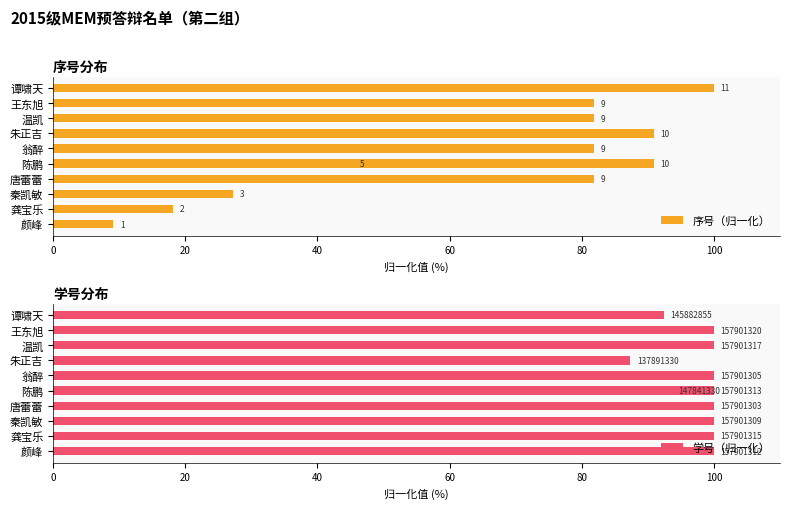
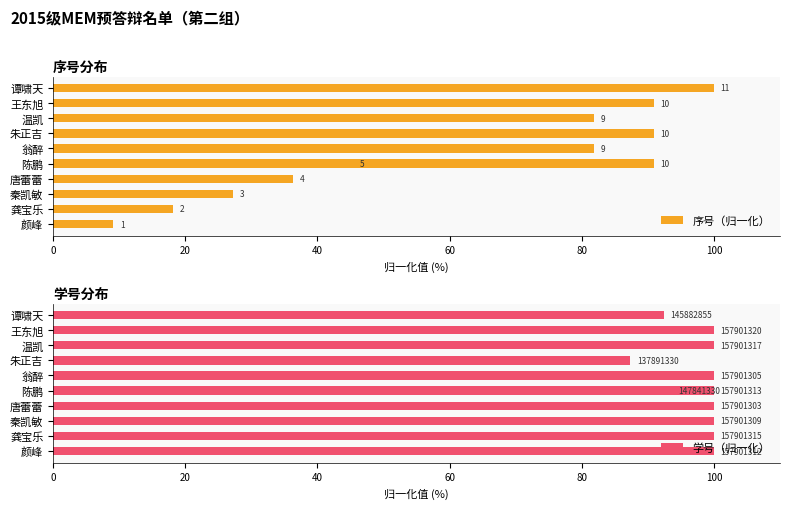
序号分布, 王东旭: 9 -> 10
序号分布, 唐蕾蕾: 9 -> 4
